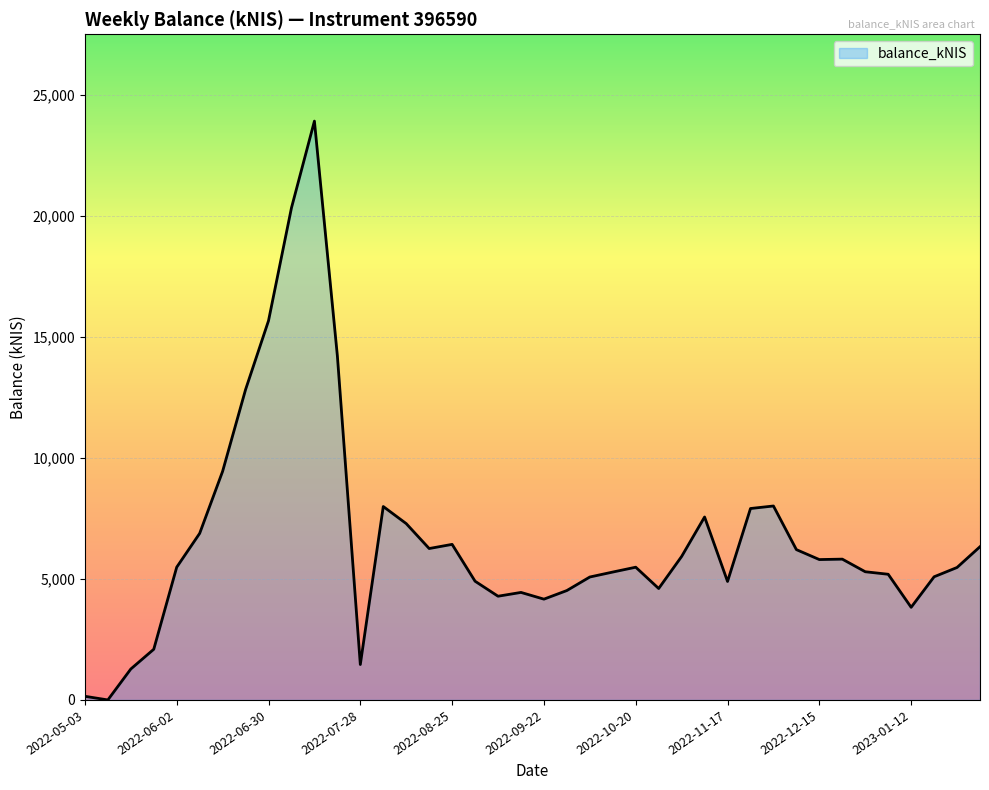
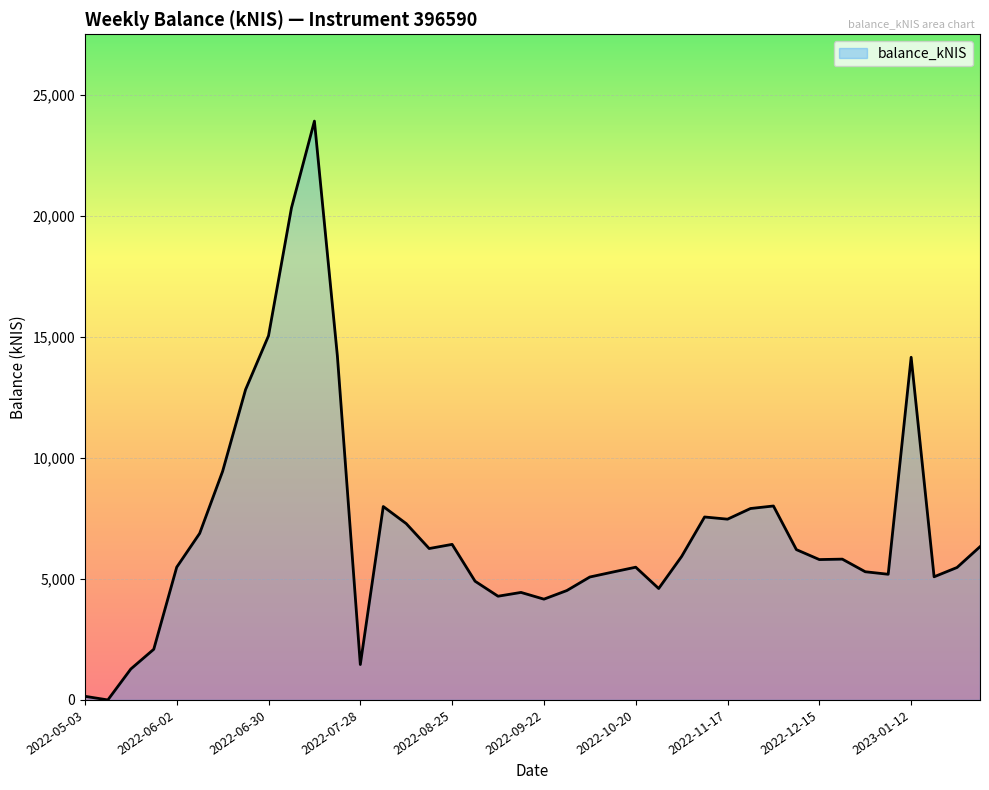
2022-06-30: 15,700 -> 15,100
2022-11-17: 4,900 -> 7,500
2023-01-12: 3,800 -> 14,200
